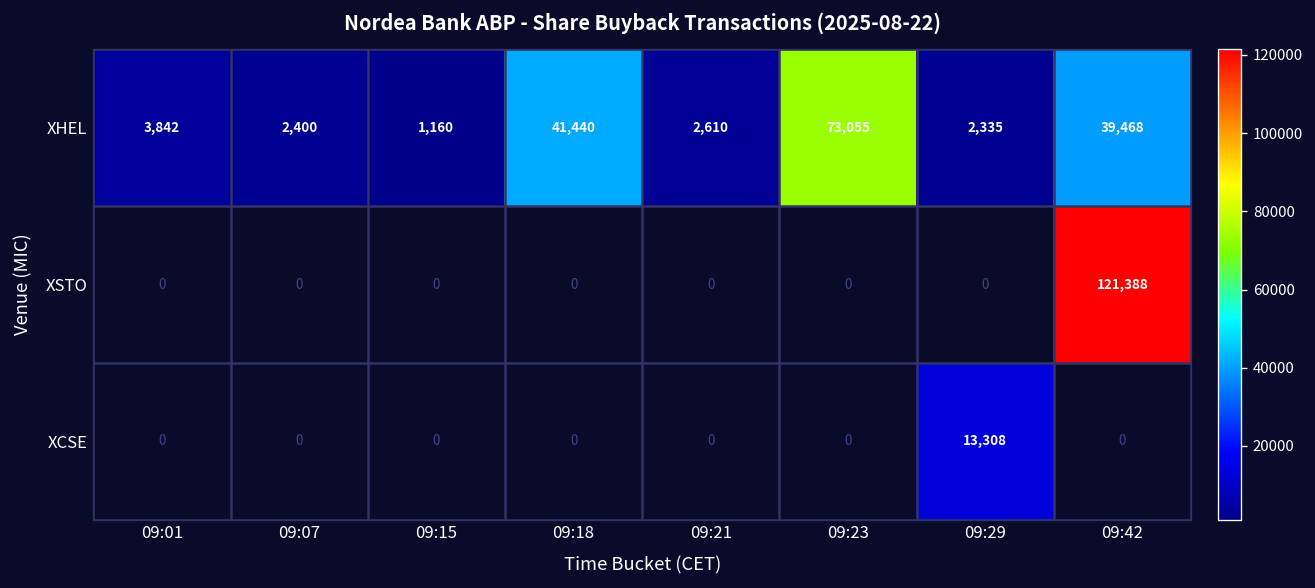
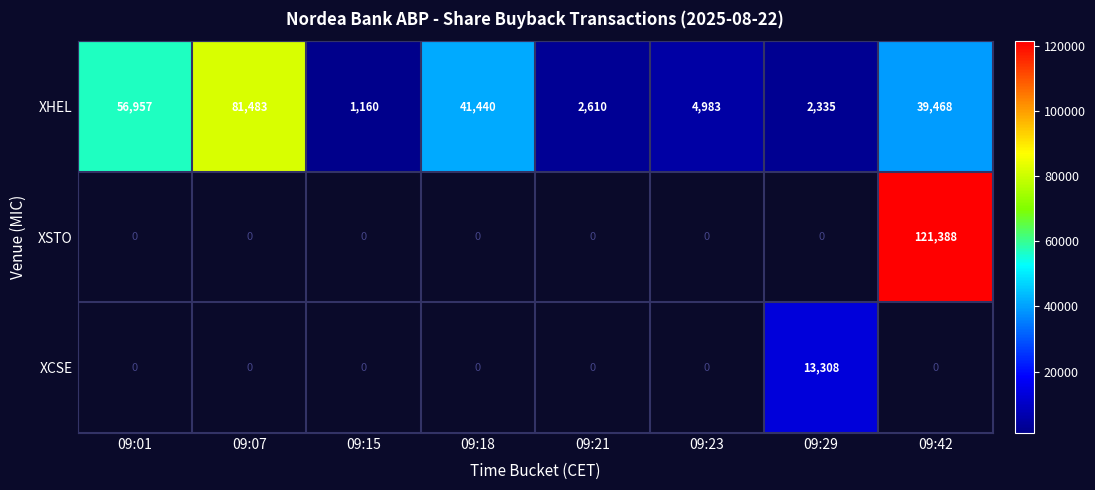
XHEL, 09:01: 3,842 -> 56,957
XHEL, 09:07: 2,400 -> 81,483
XHEL, 09:23: 73,055 -> 4,983
